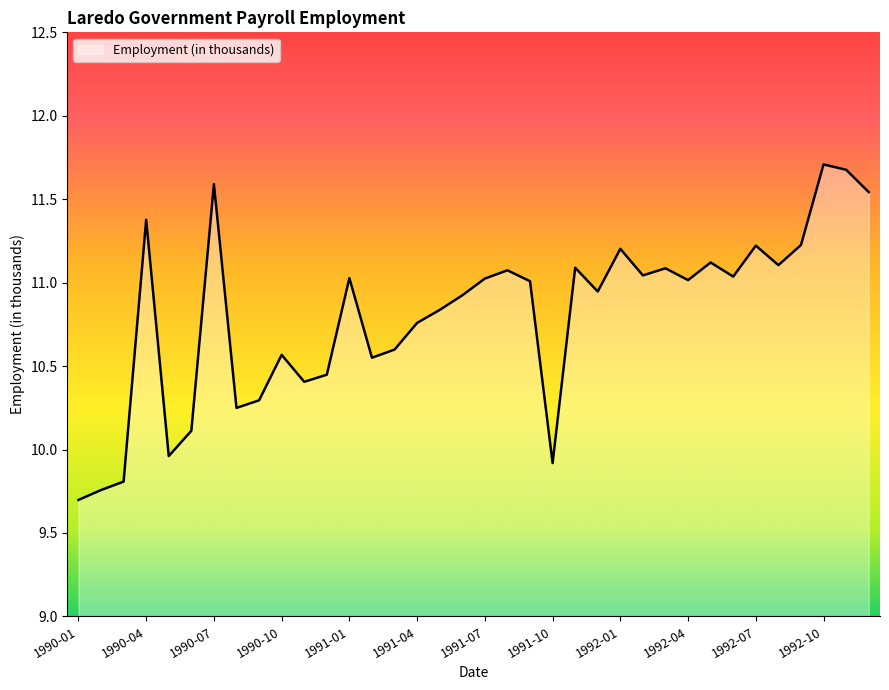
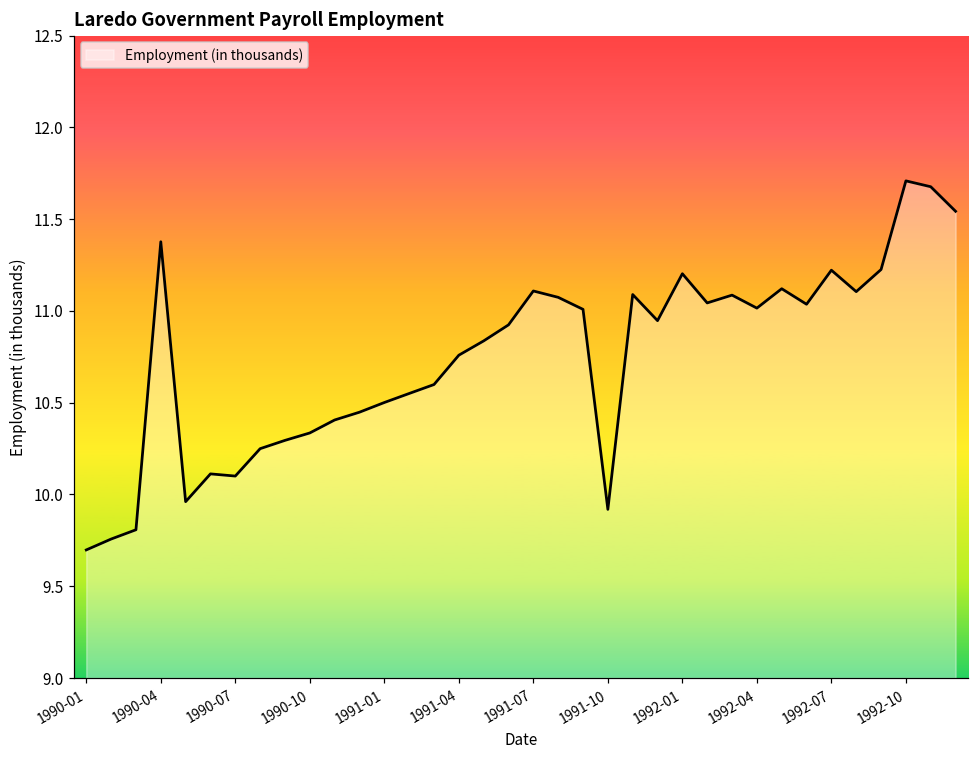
1990-07: 11.59 -> 10.10
1990-10: 10.57 -> 10.34
1991-01: 11.03 -> 10.50
1991-07: 11.02 -> 11.11
